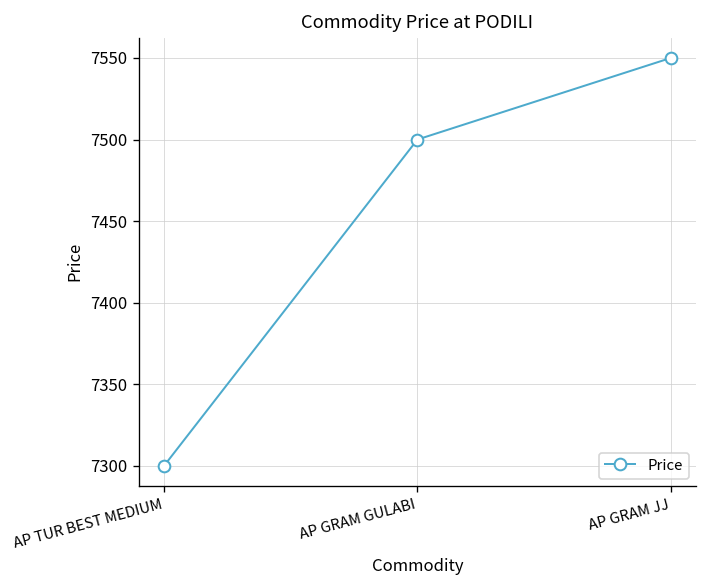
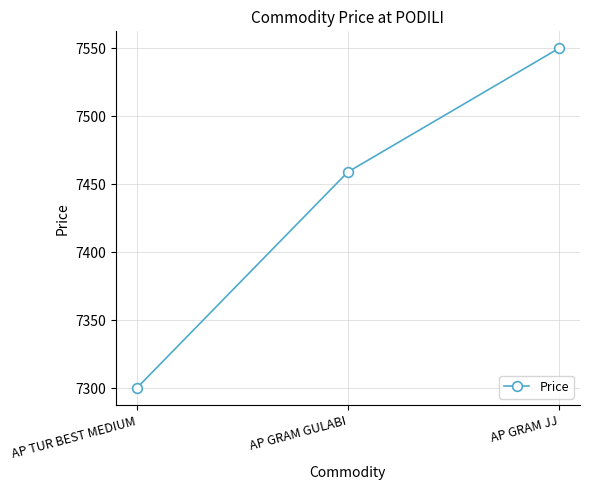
AP GRAM GULABI: 7500 -> 7459
